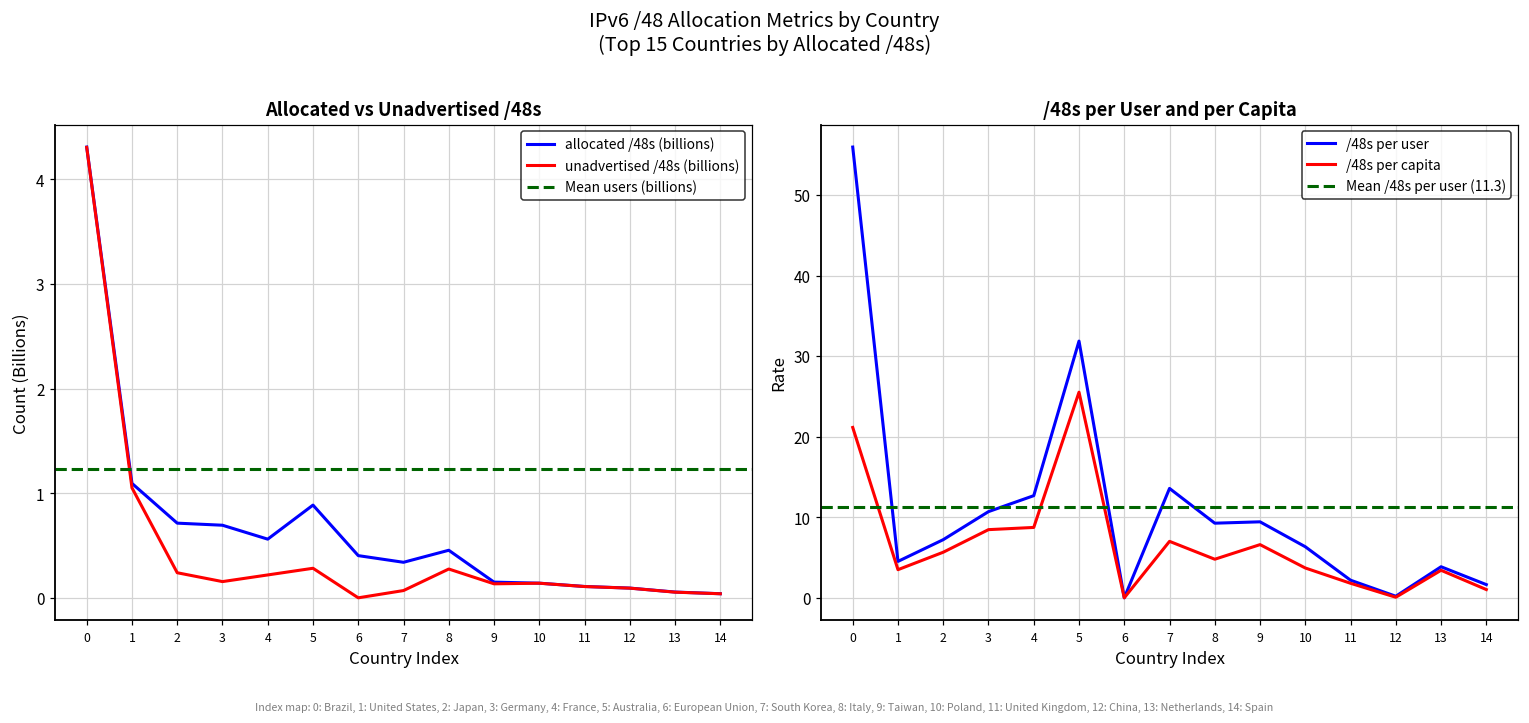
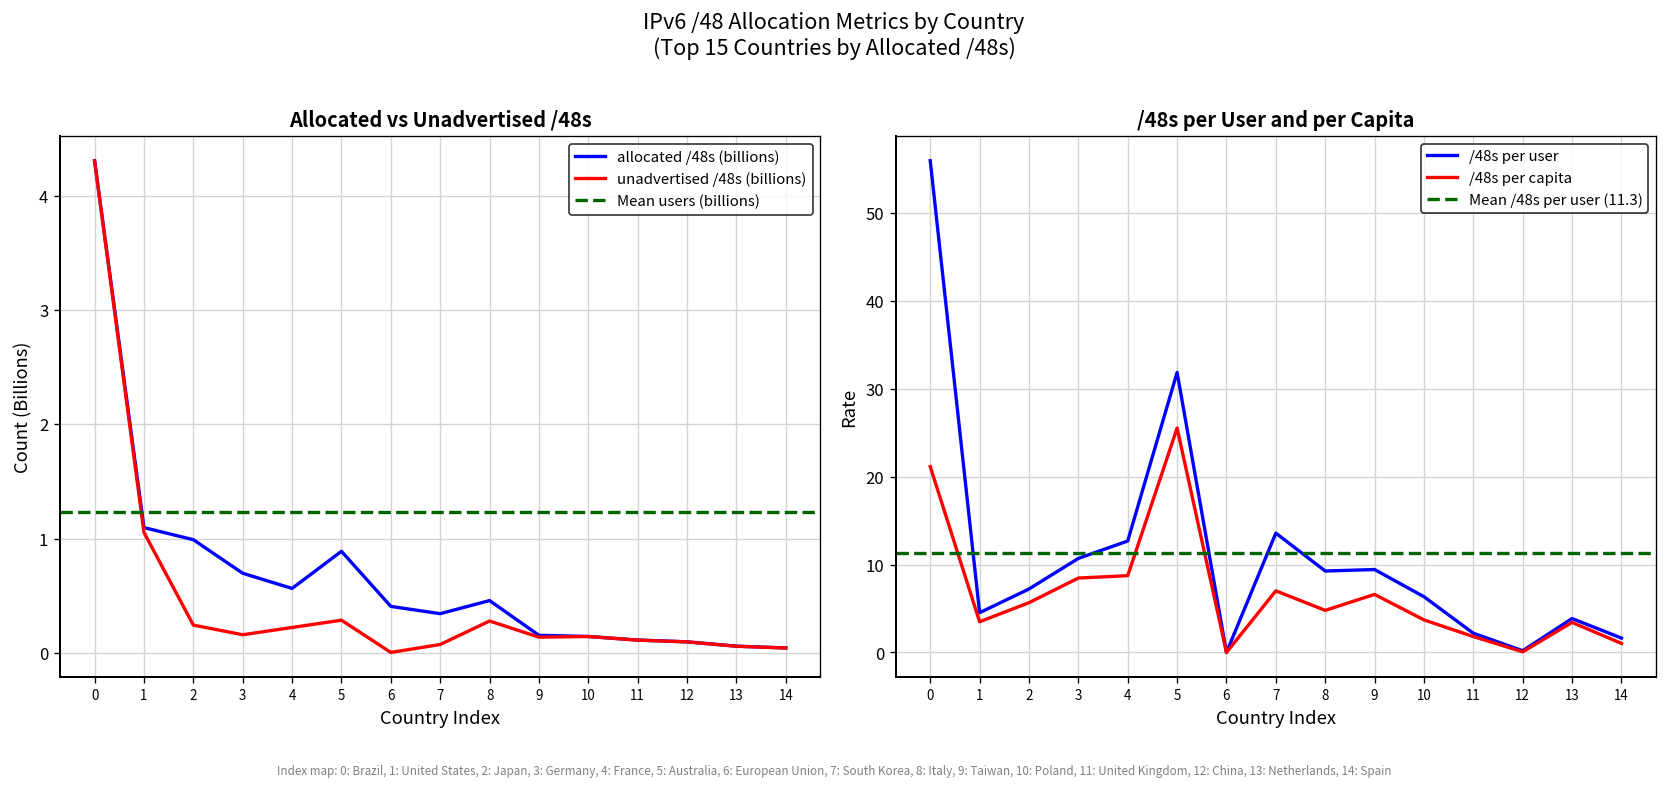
Allocated vs Unadvertised /48s, allocated /48s (billions), 2: 0.7 -> 1.0
